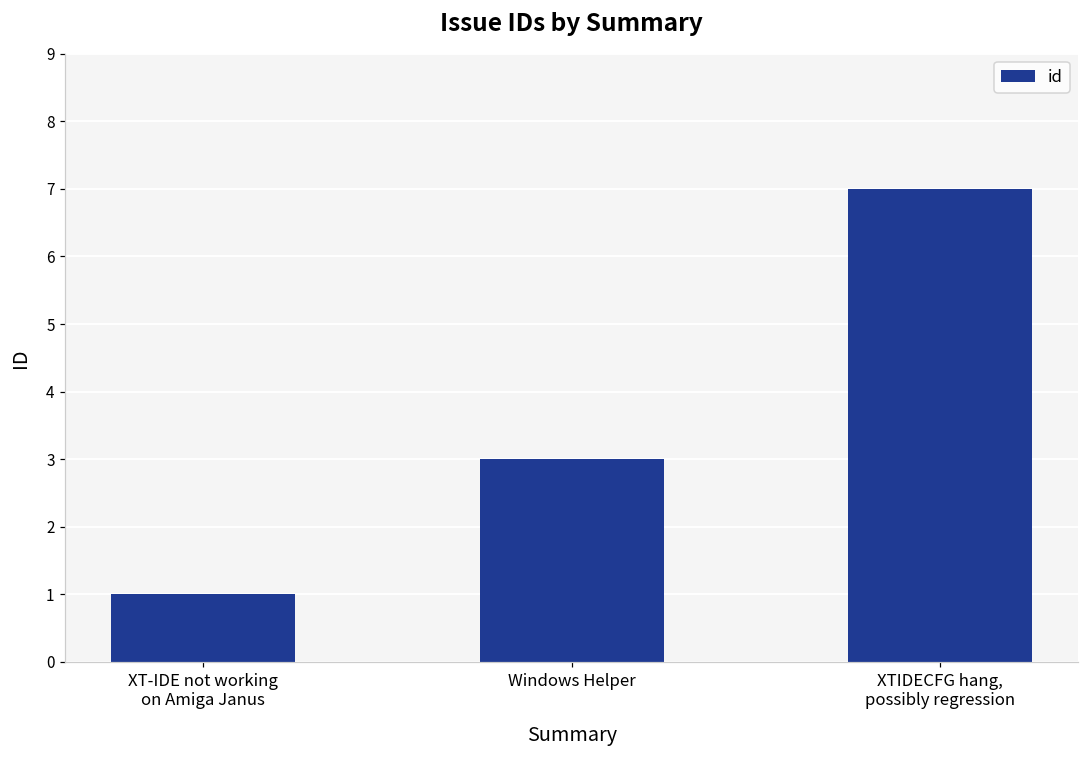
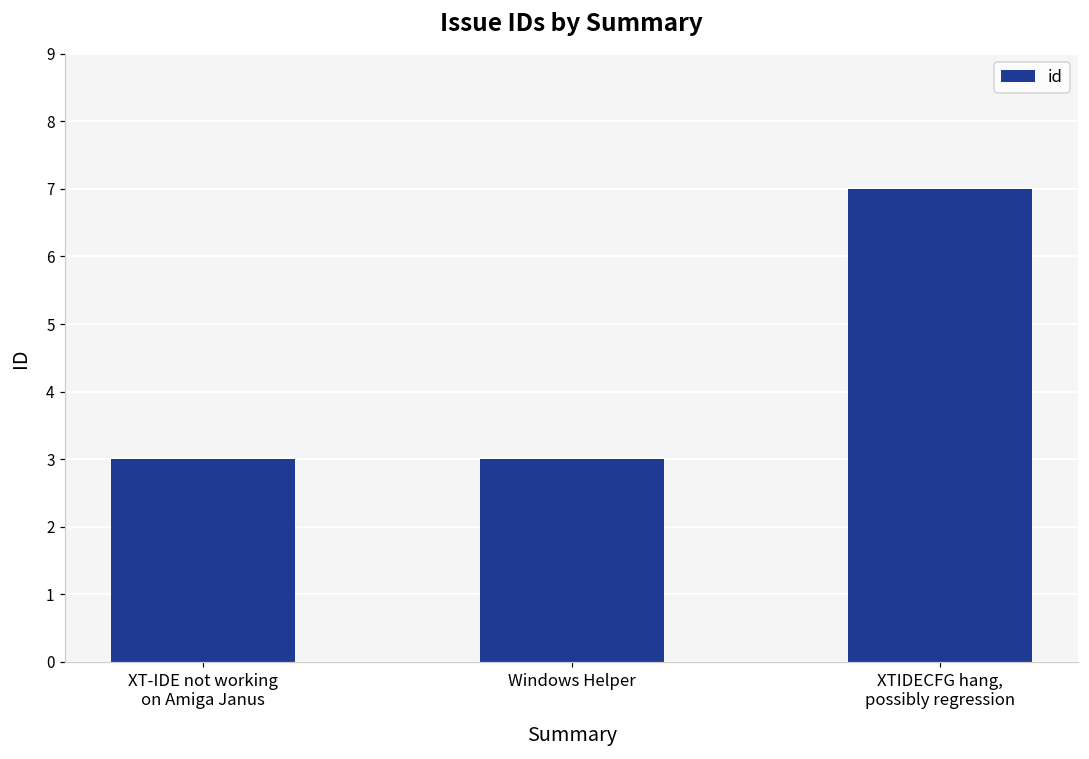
XT-IDE not working on Amiga Janus: 1 -> 3
